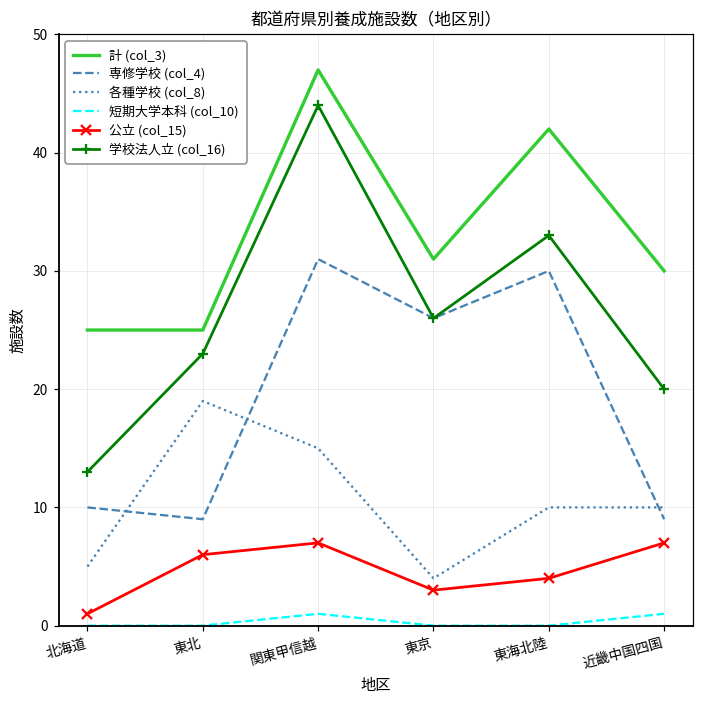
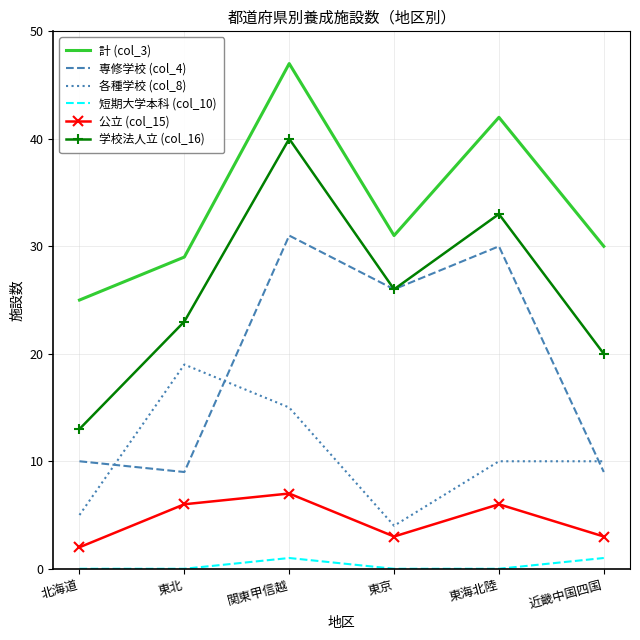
公立 (col_15), 北海道: 1 -> 2
計 (col_3), 東北: 25 -> 29
学校法人立 (col_16), 関東甲信越: 44 -> 40
公立 (col_15), 東海北陸: 4 -> 6
公立 (col_15), 近畿中国四国: 7 -> 3
